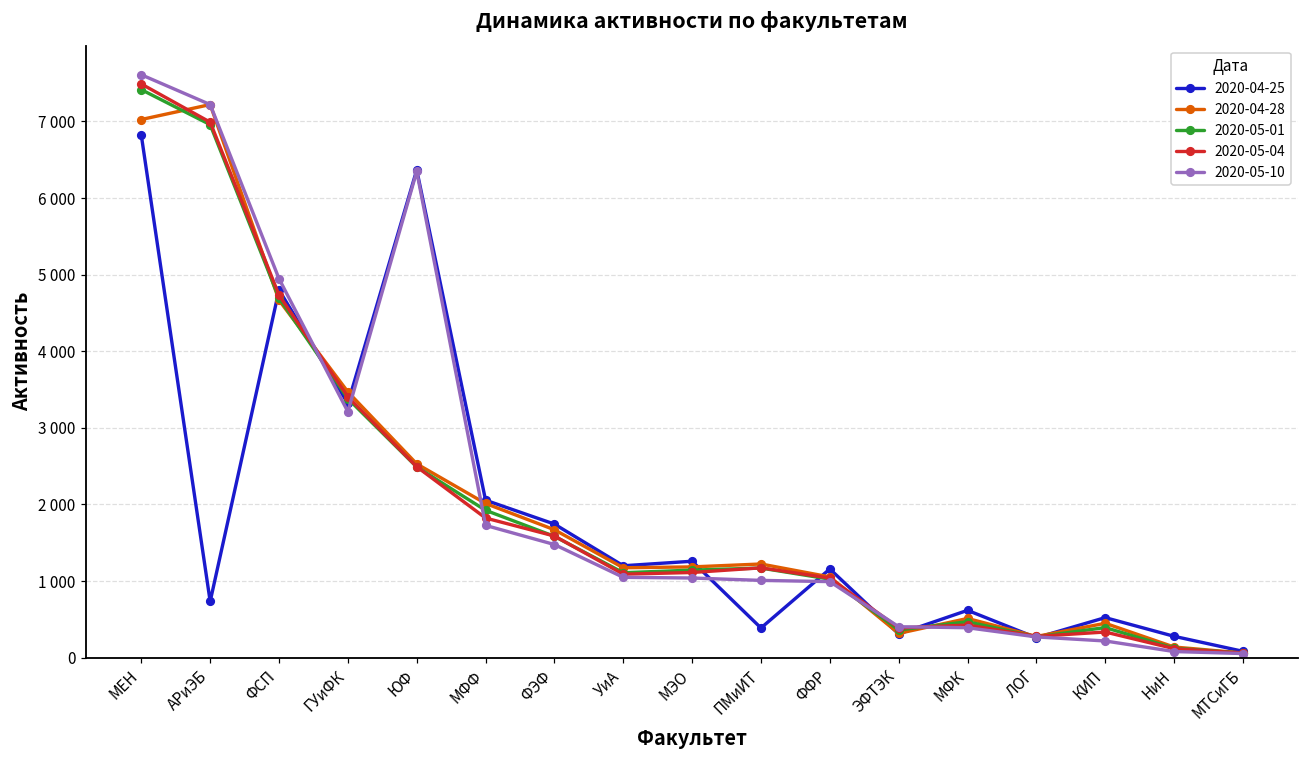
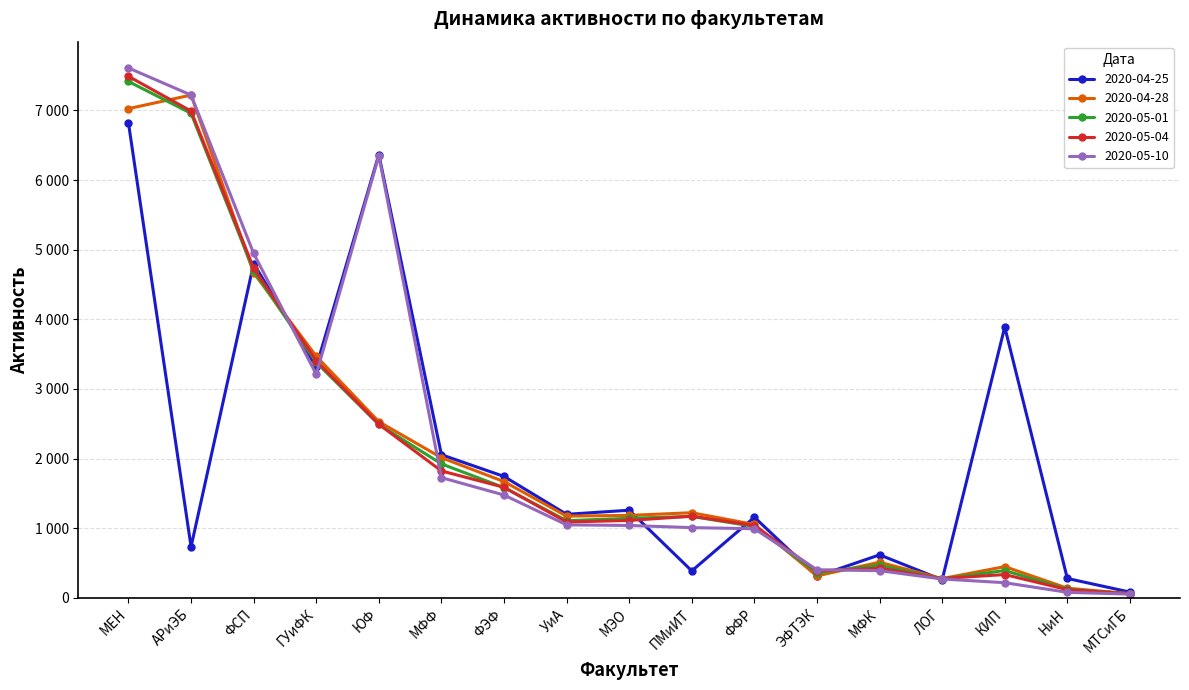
2020-04-25, КИП: 500 -> 3900
